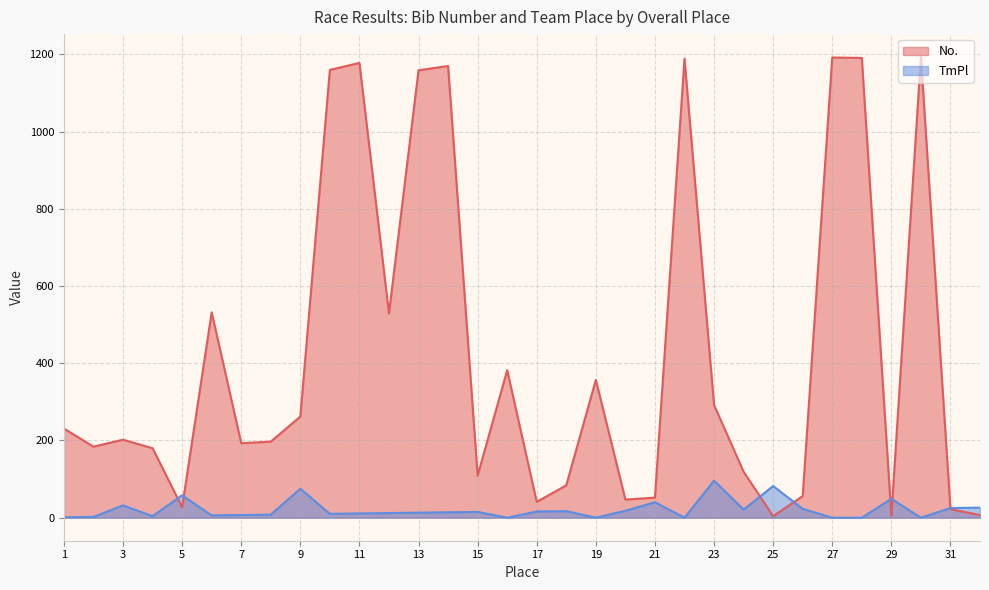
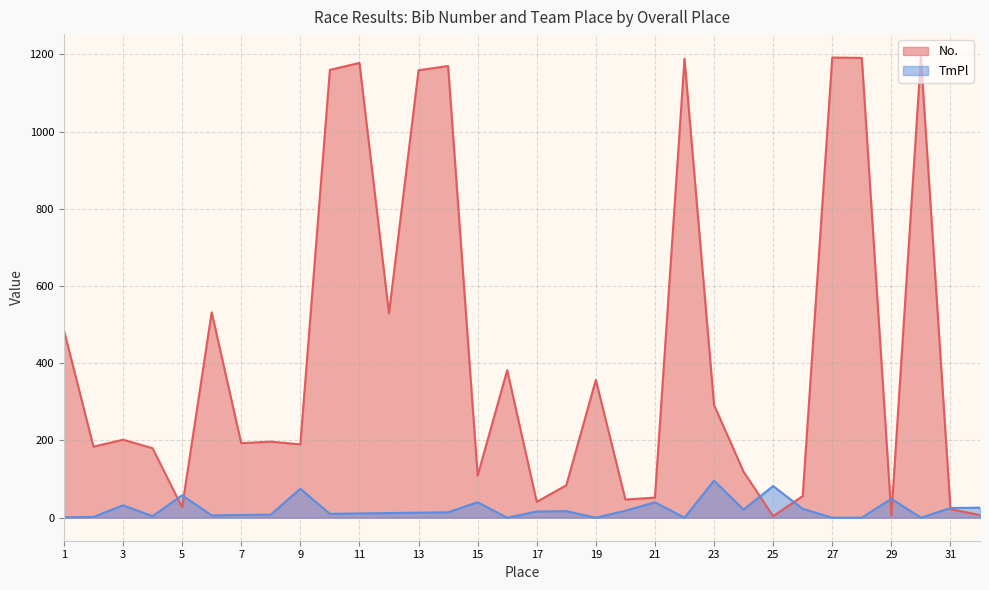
No., 1: 230 -> 490
No., 9: 260 -> 190
TmPl, 15: 20 -> 40
